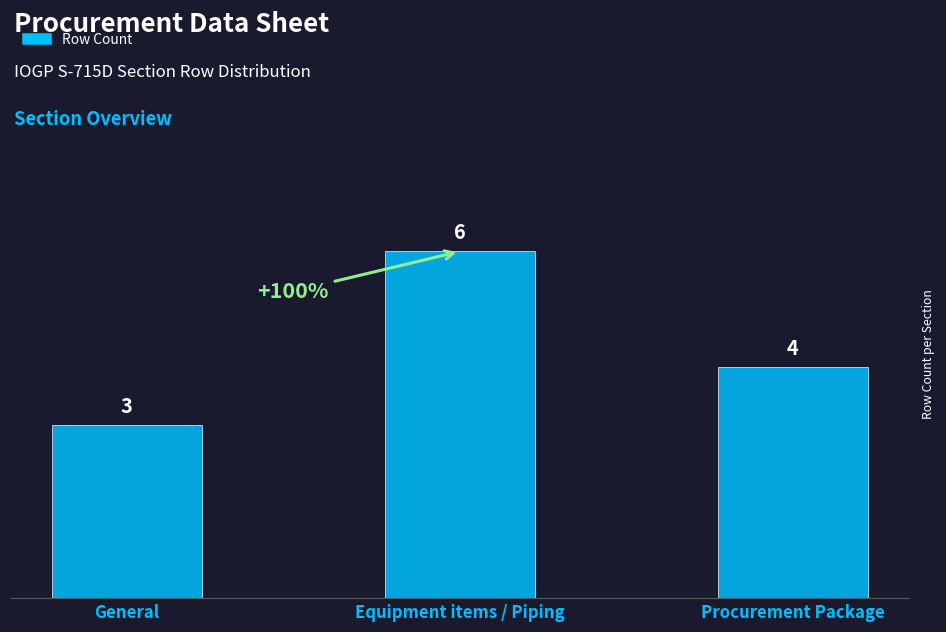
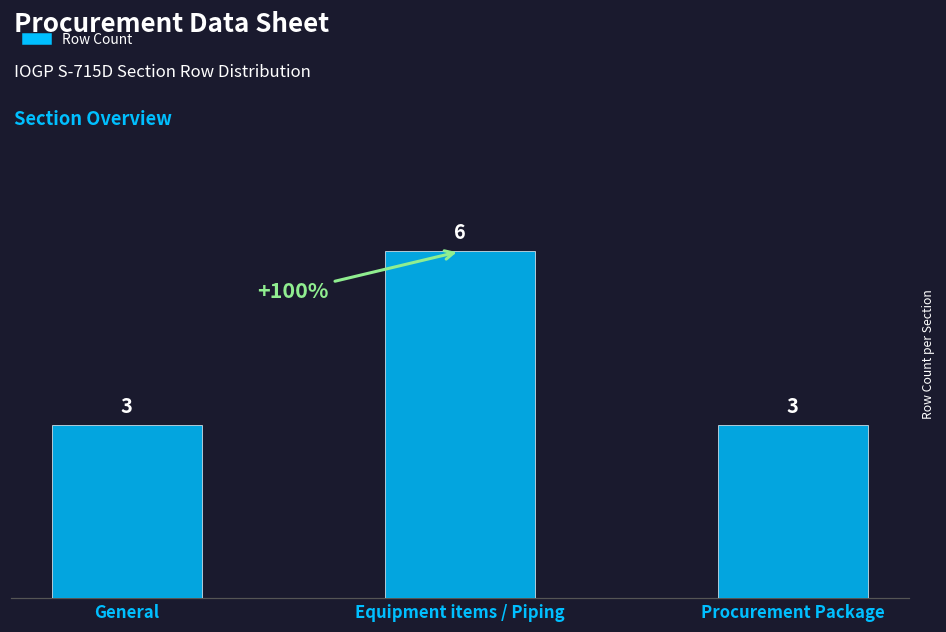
Procurement Package: 4 -> 3
